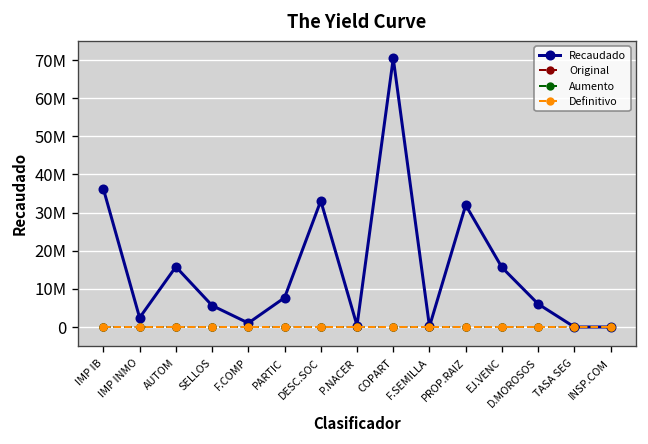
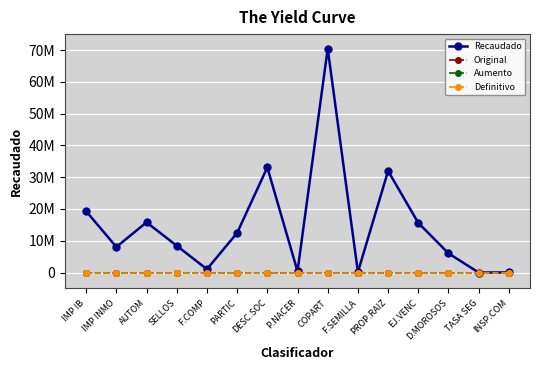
Recaudado, IMP IB: 36000000 -> 19000000
Recaudado, IMP INMO: 2000000 -> 8000000
Recaudado, SELLOS: 6000000 -> 8000000
Recaudado, PARTIC: 8000000 -> 12000000
